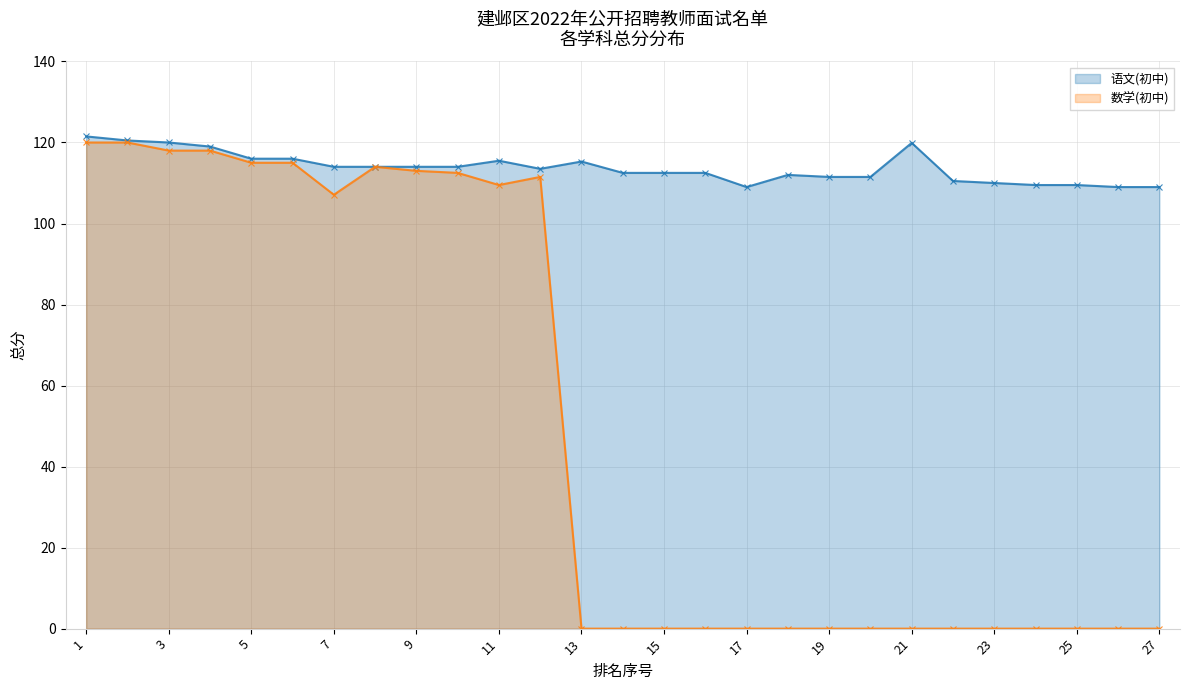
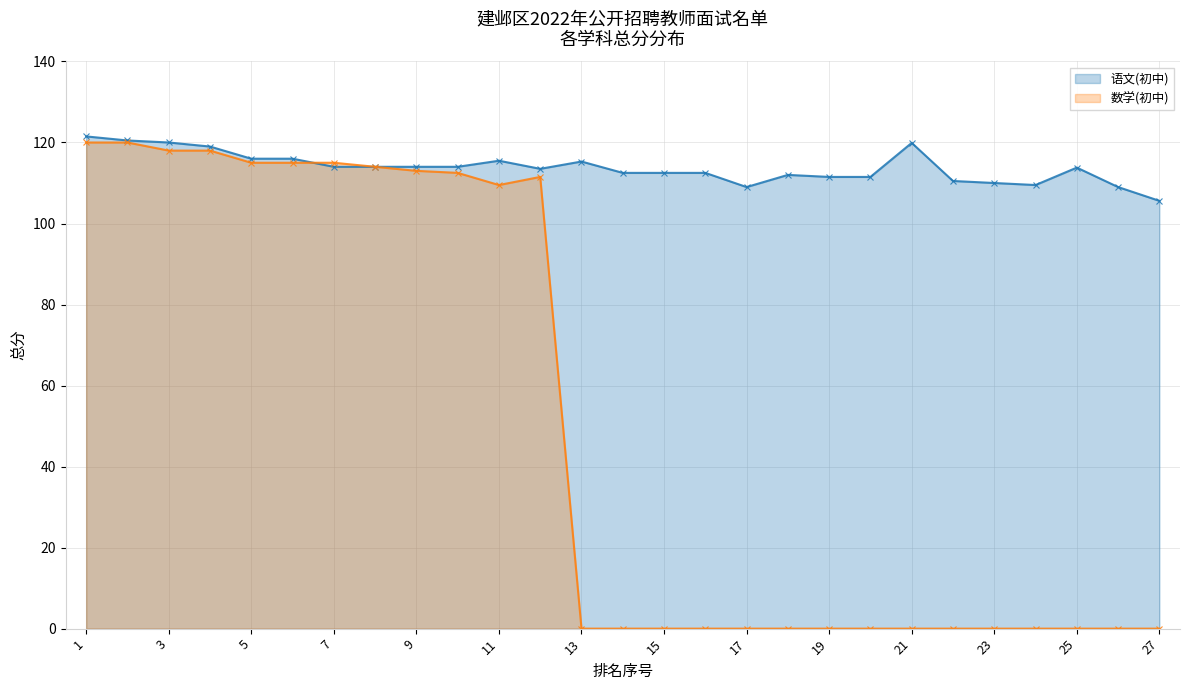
数学(初中), 7: 107 -> 115
语文(初中), 25: 110 -> 114
语文(初中), 27: 109 -> 106
